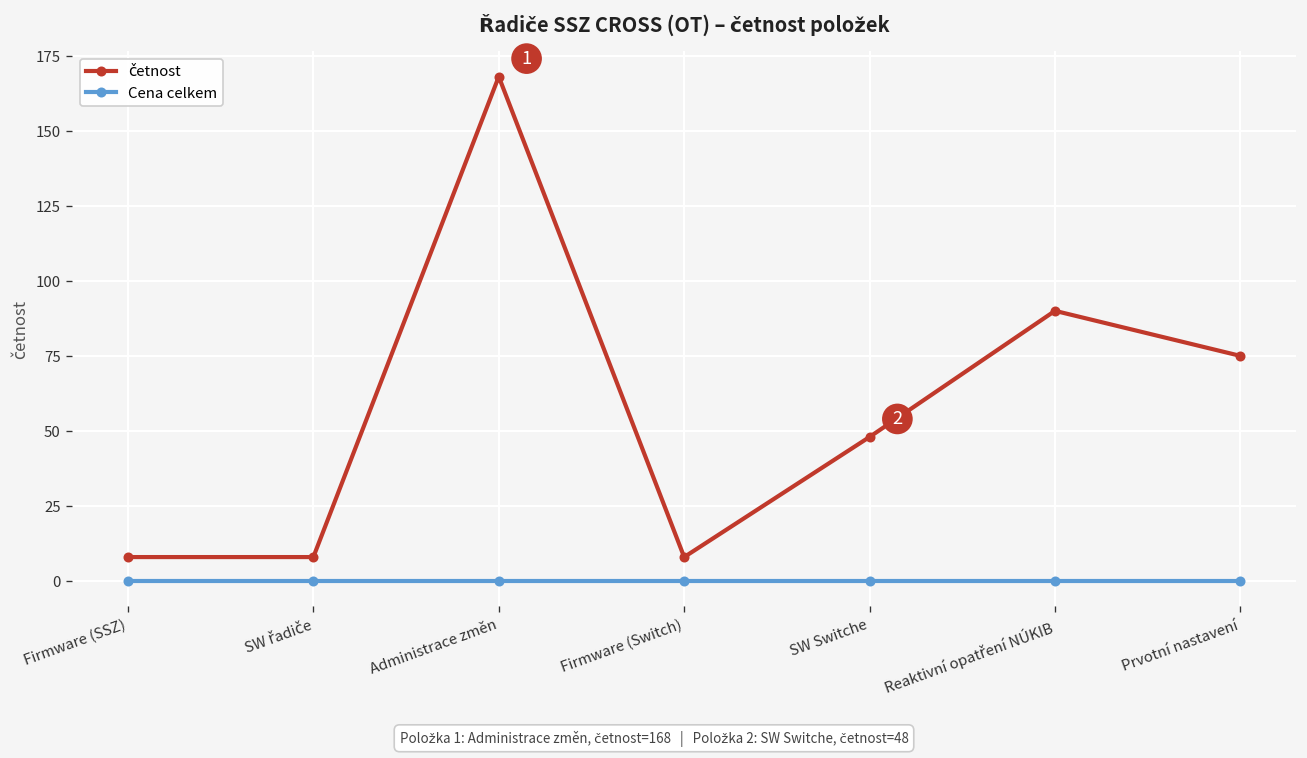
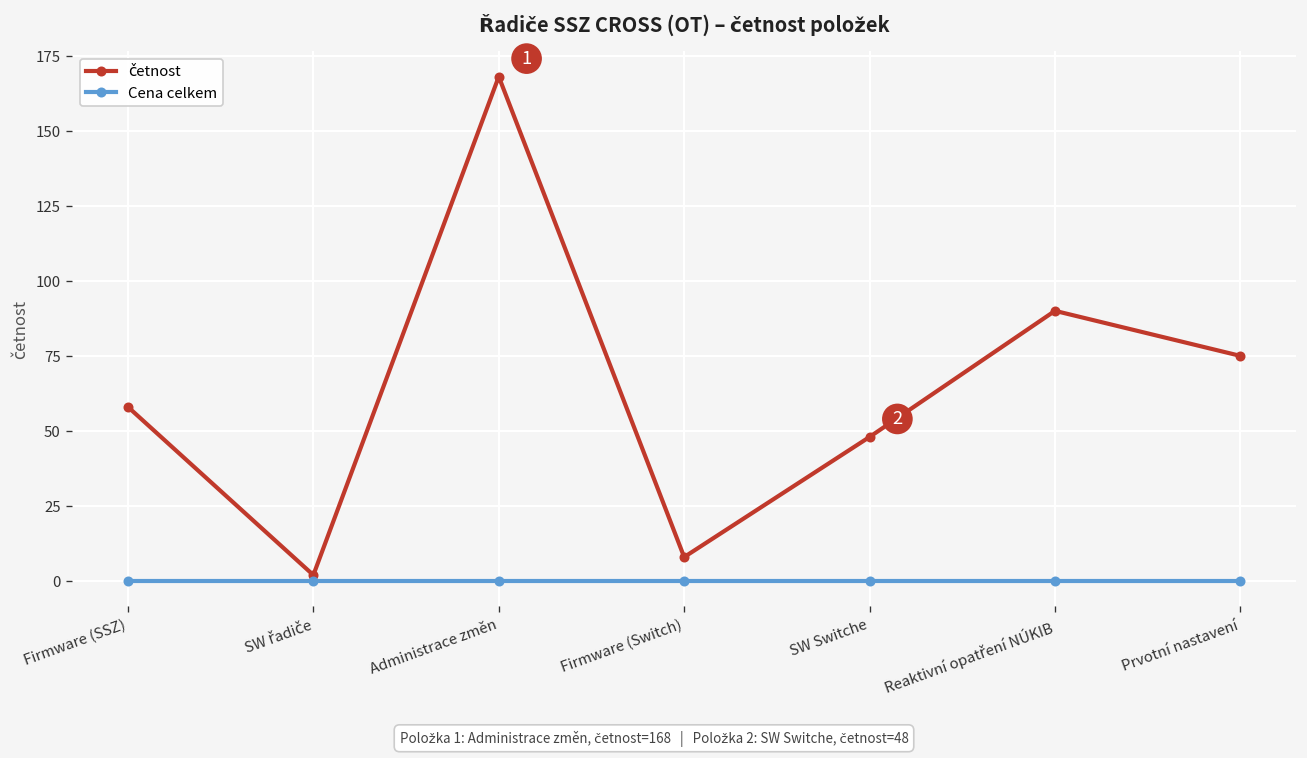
četnost, Firmware (SSZ): 8 -> 58
četnost, SW řadiče: 8 -> 2
